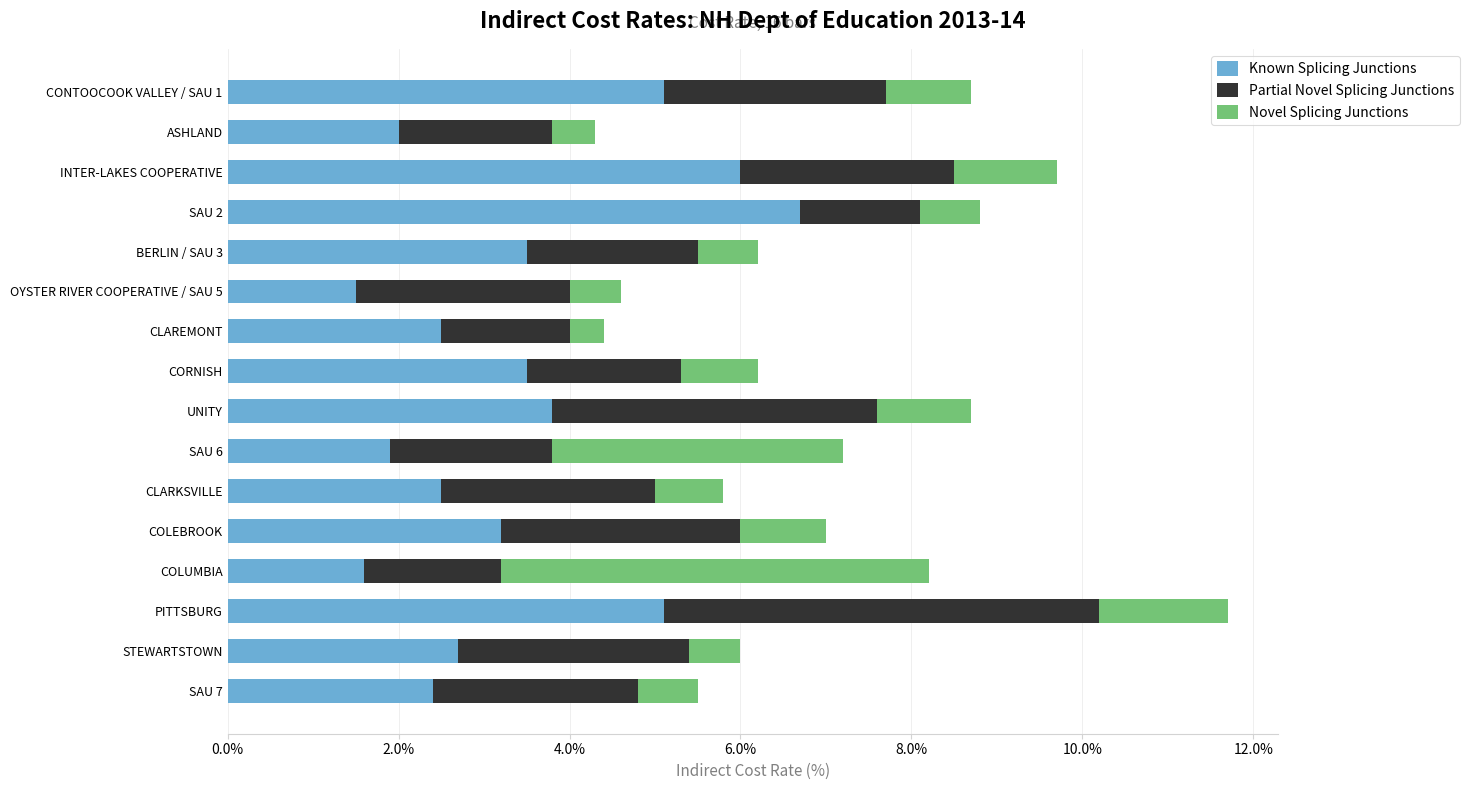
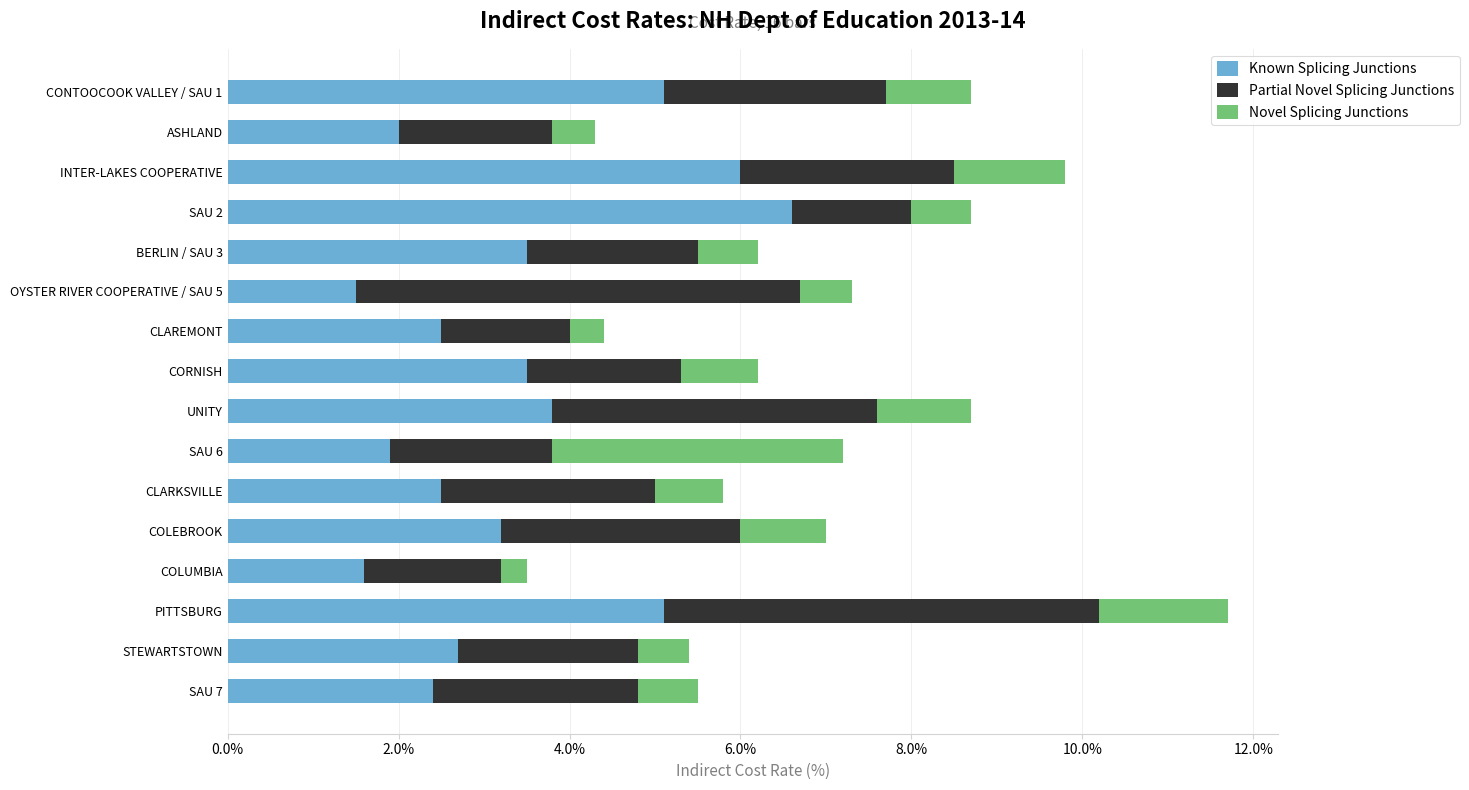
Novel Splicing Junctions, INTER-LAKES COOPERATIVE: 1.2% -> 1.3%
Known Splicing Junctions, SAU 2: 6.7% -> 6.6%
Partial Novel Splicing Junctions, OYSTER RIVER COOPERATIVE / SAU 5: 2.5% -> 5.2%
Novel Splicing Junctions, COLUMBIA: 5.0% -> 0.3%
Partial Novel Splicing Junctions, STEWARTSTOWN: 2.7% -> 2.1%
